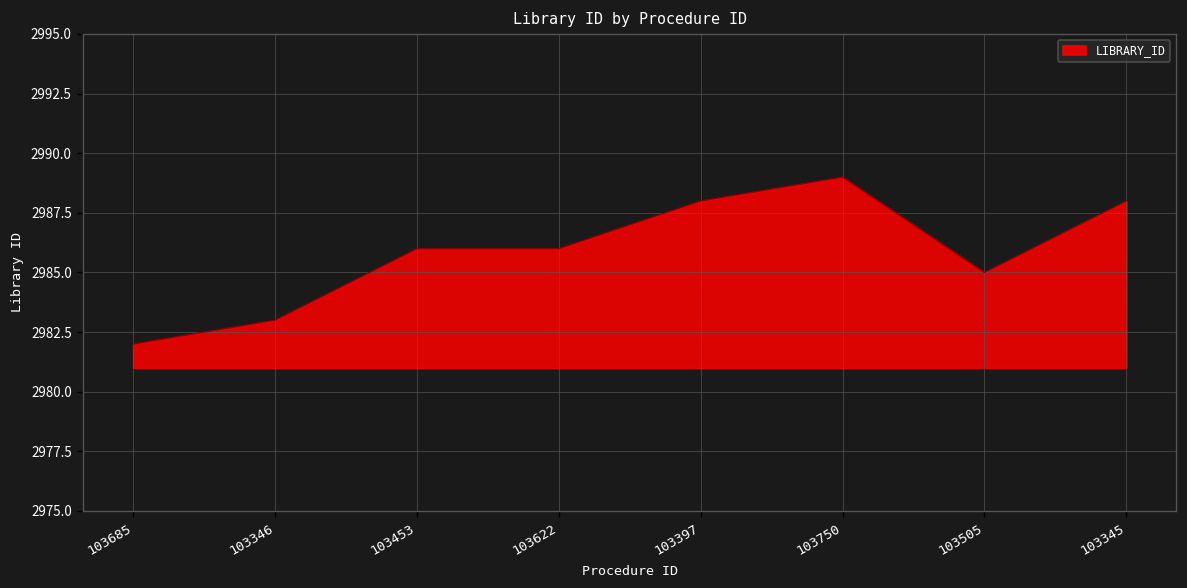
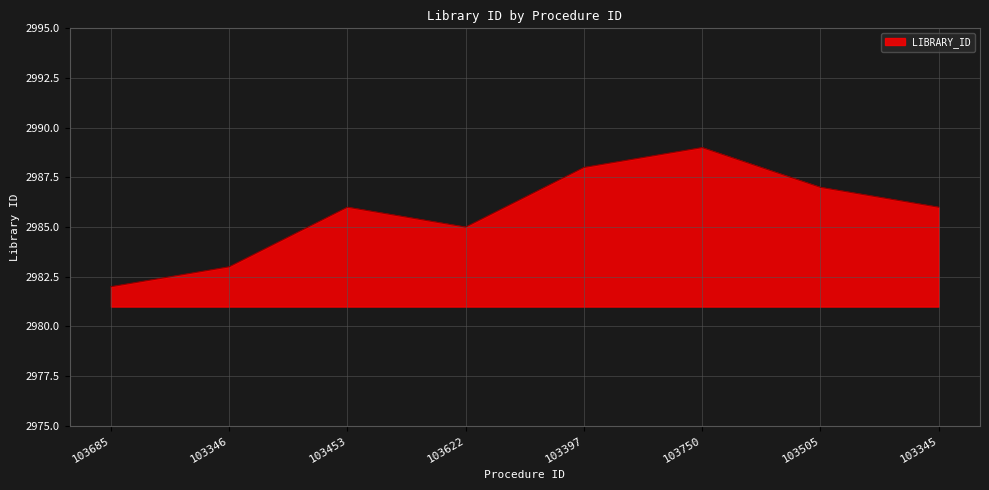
103622: 2986 -> 2985
103505: 2985 -> 2987
103345: 2988 -> 2986
